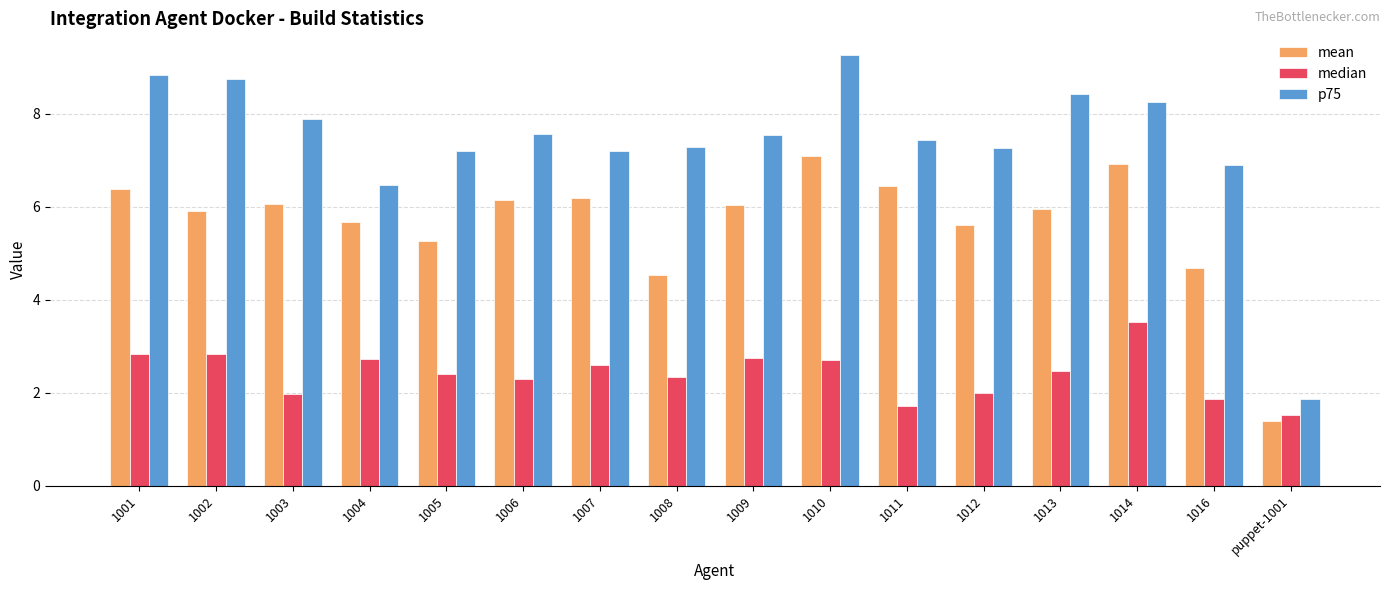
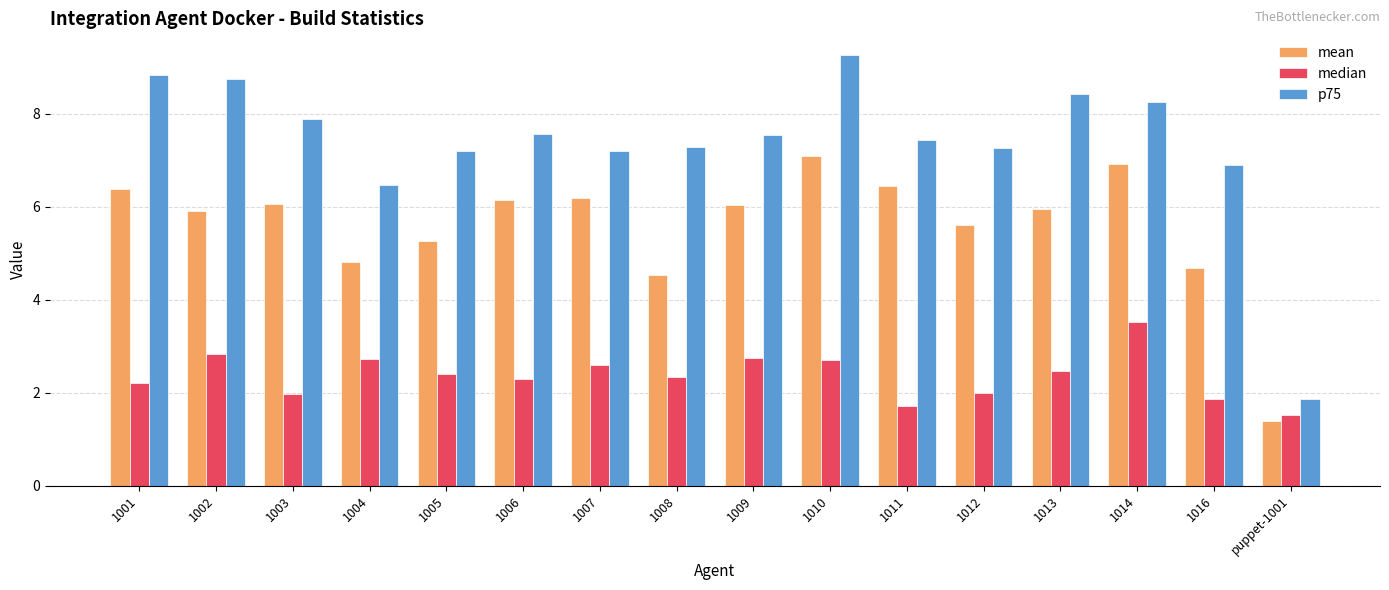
median, 1001: 2.8 -> 2.2
mean, 1004: 5.7 -> 4.8
